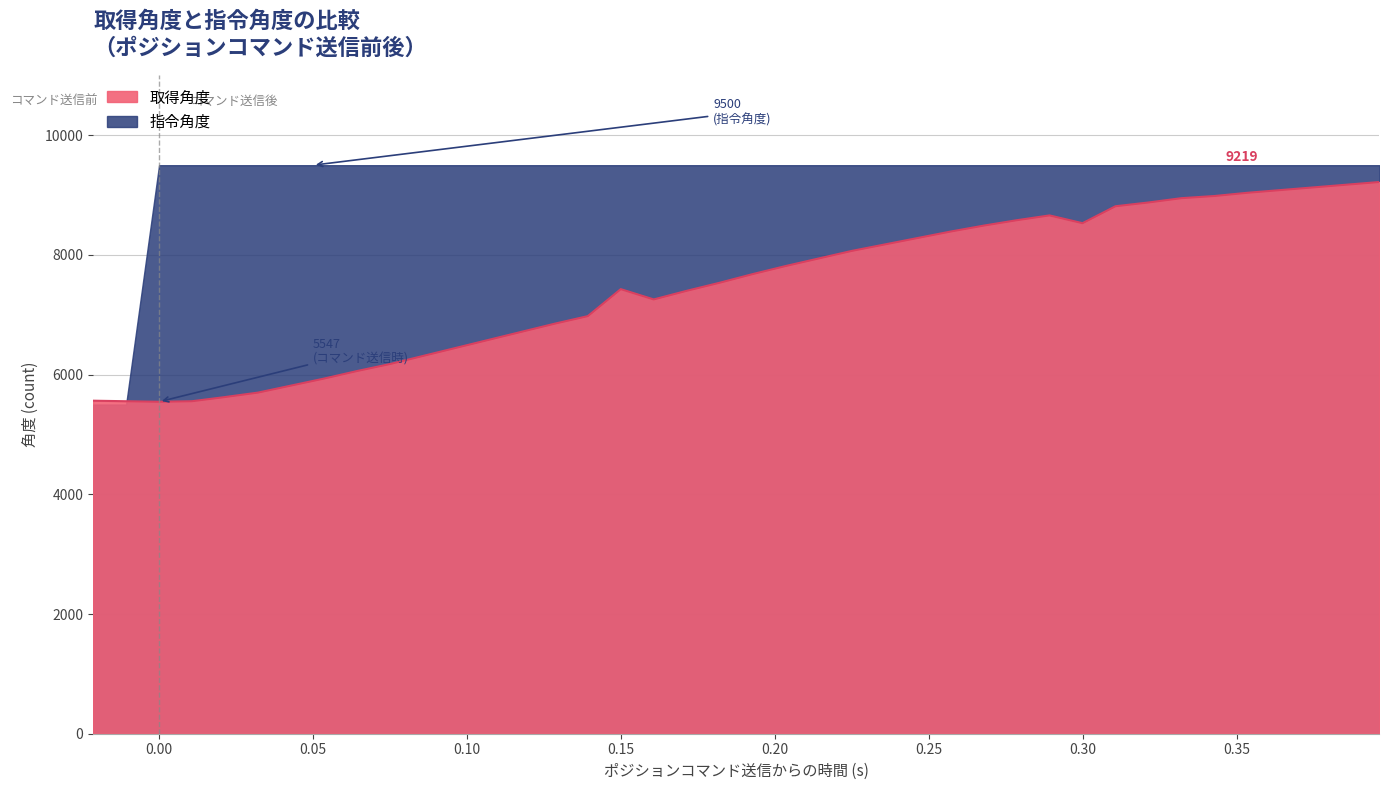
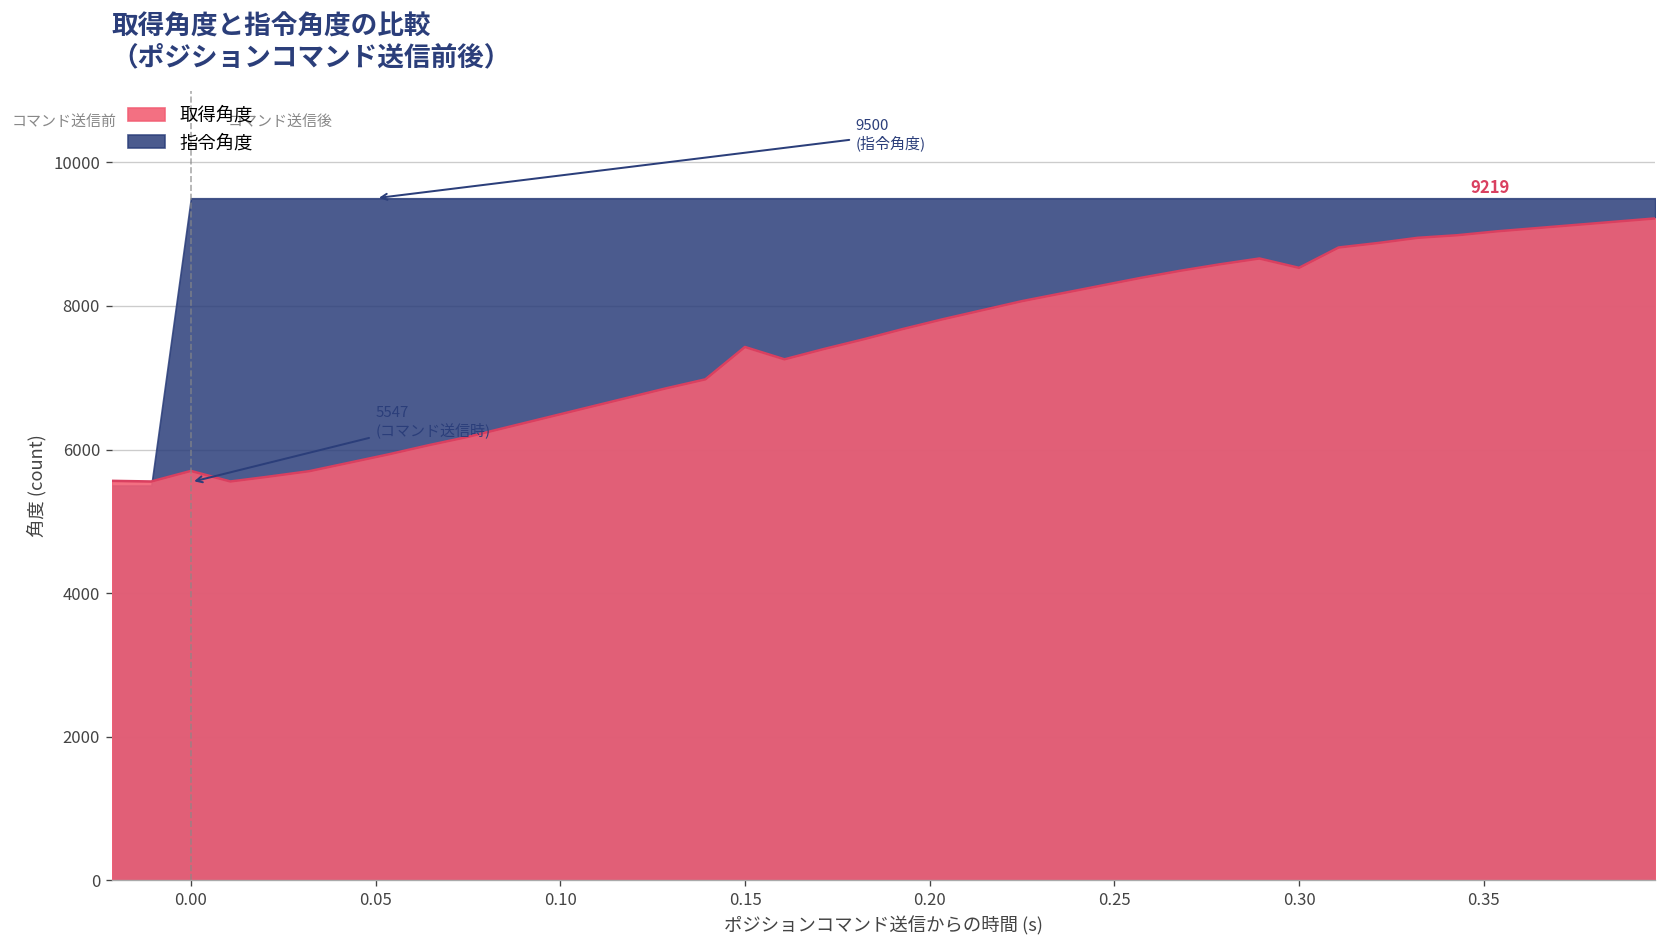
取得角度, 0.00: 5500 -> 5700
